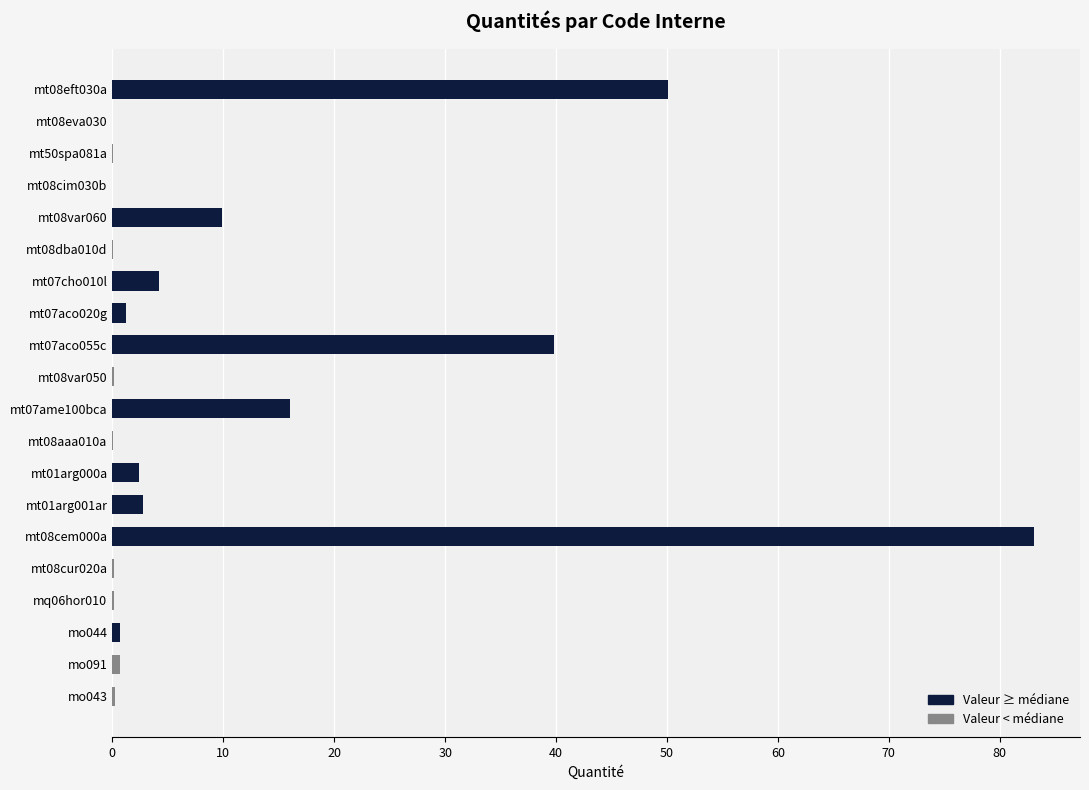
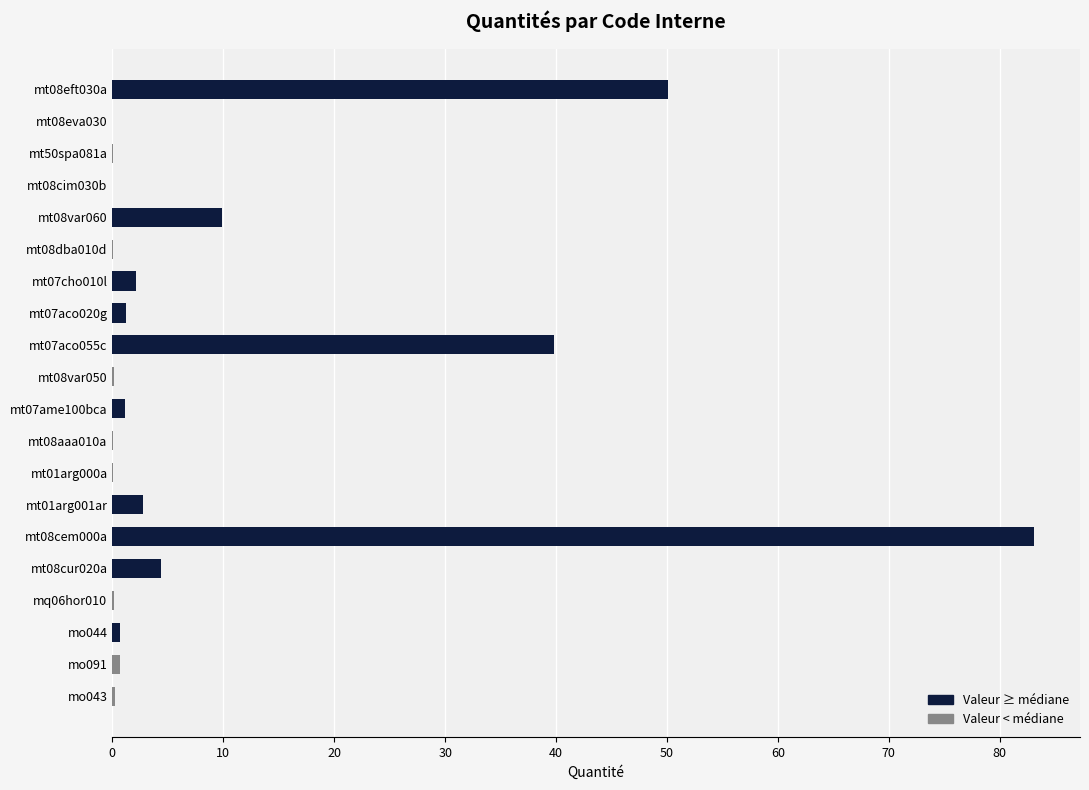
mt07cho010l: 4.2 -> 2.2
mt07ame100bca: 16.0 -> 1.1
mt01arg000a: 2.4 -> 0.1
mt08cur020a: 0.2 -> 4.4
